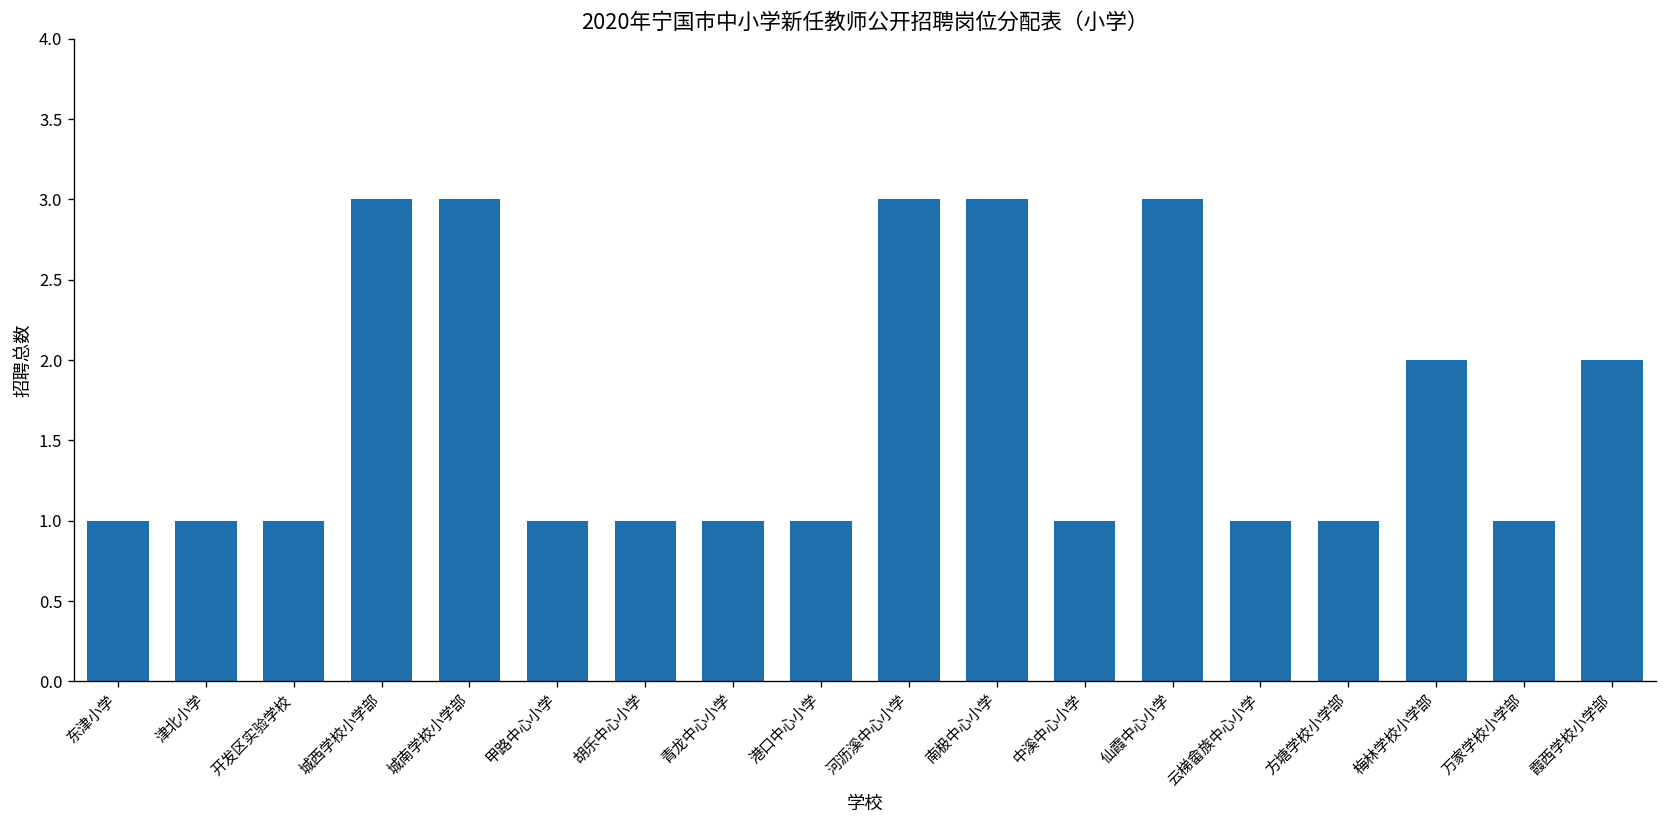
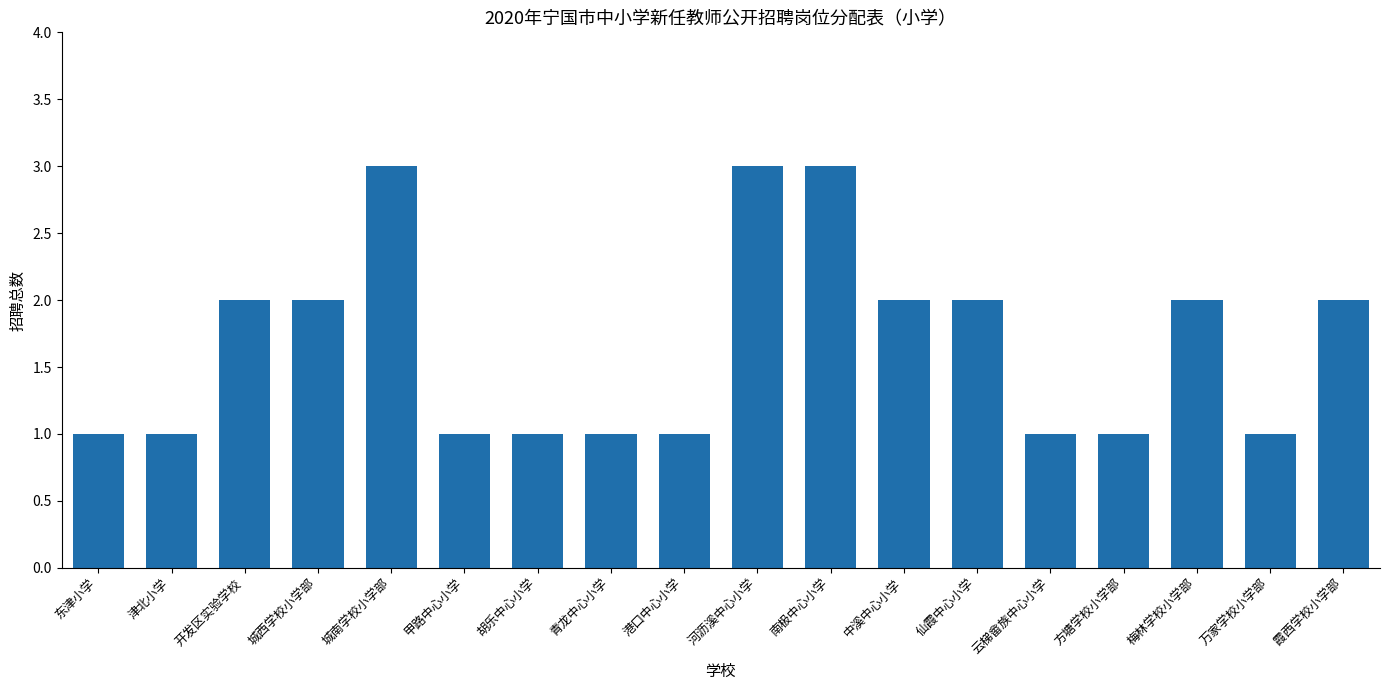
开发区实验学校: 1 -> 2
城西学校小学部: 3 -> 2
中溪中心小学: 1 -> 2
仙霞中心小学: 3 -> 2
